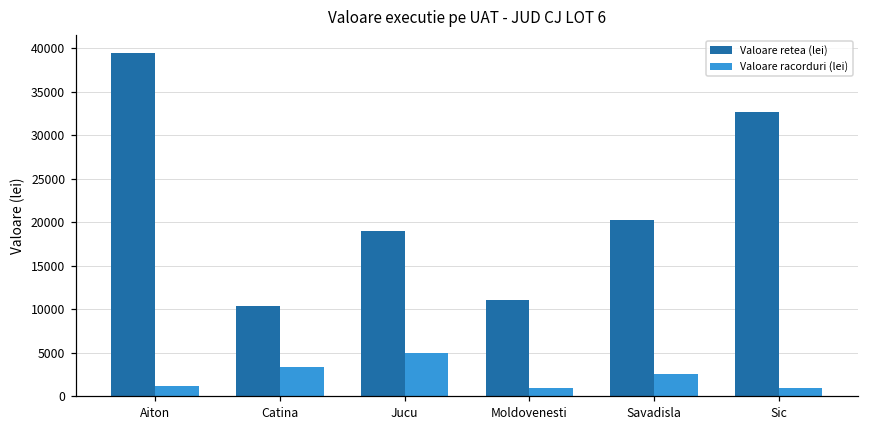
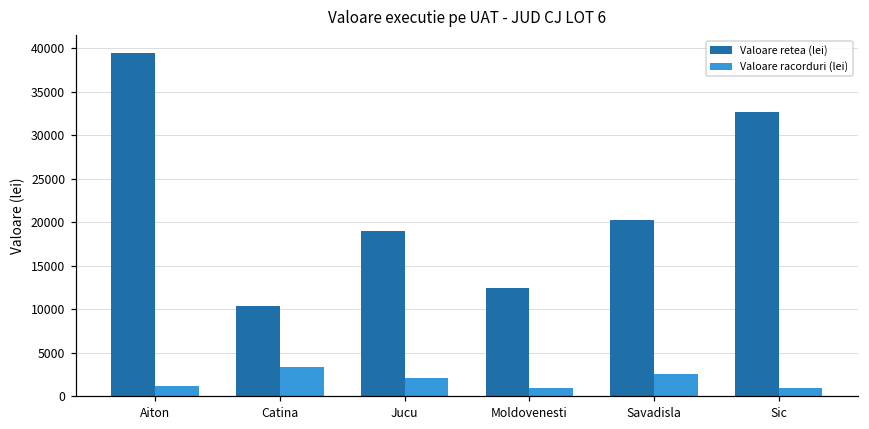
Valoare racorduri (lei), Jucu: 5000 -> 2000
Valoare retea (lei), Moldovenesti: 11000 -> 12000
